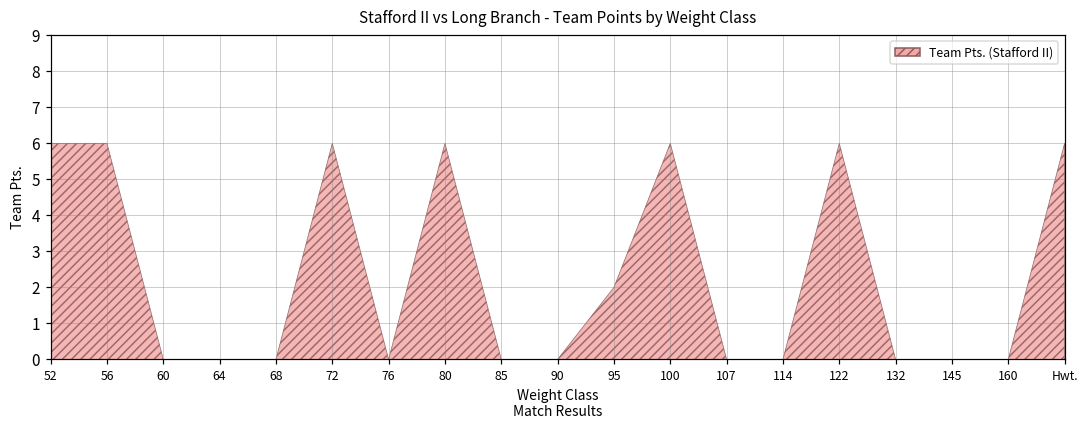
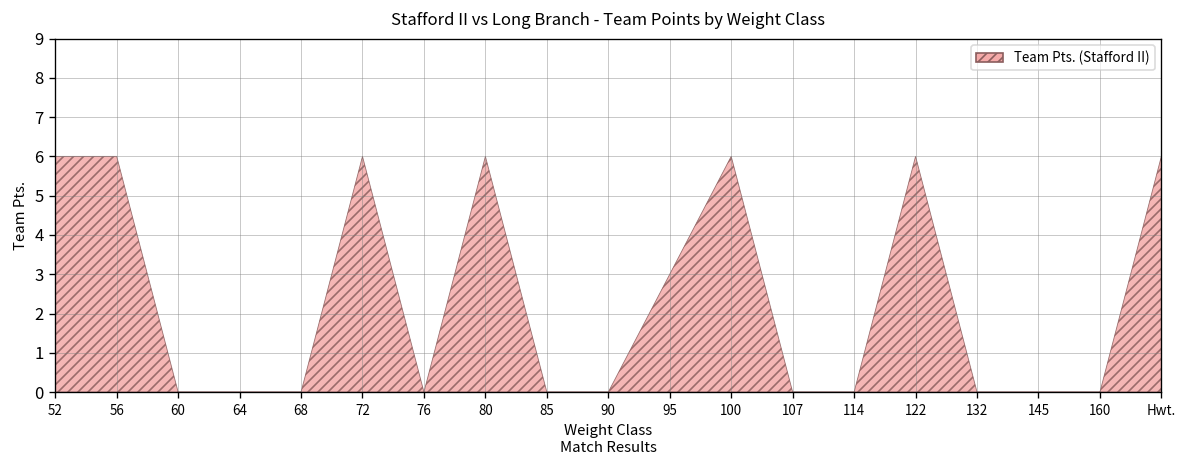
95: 2 -> 3
